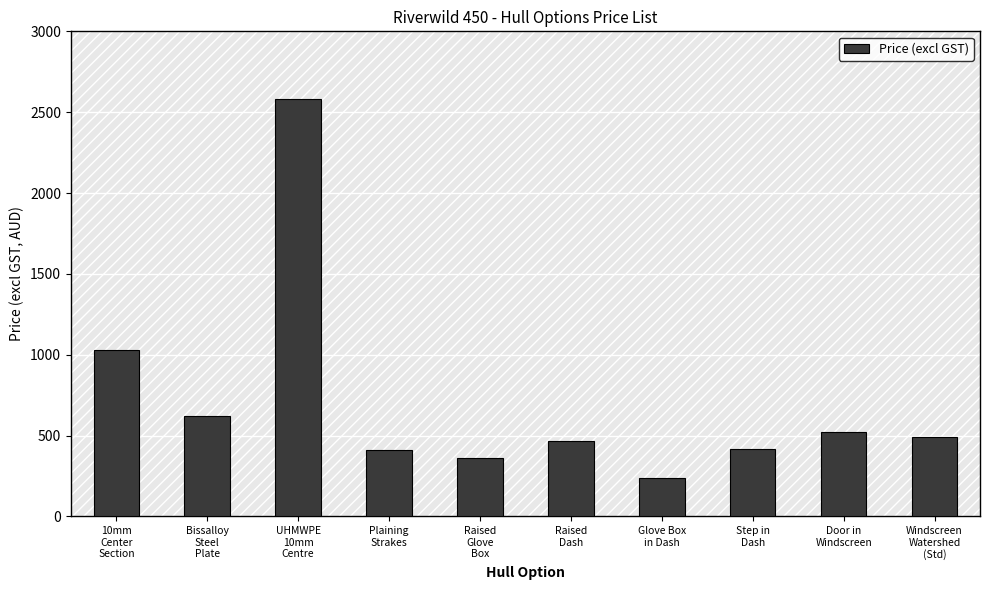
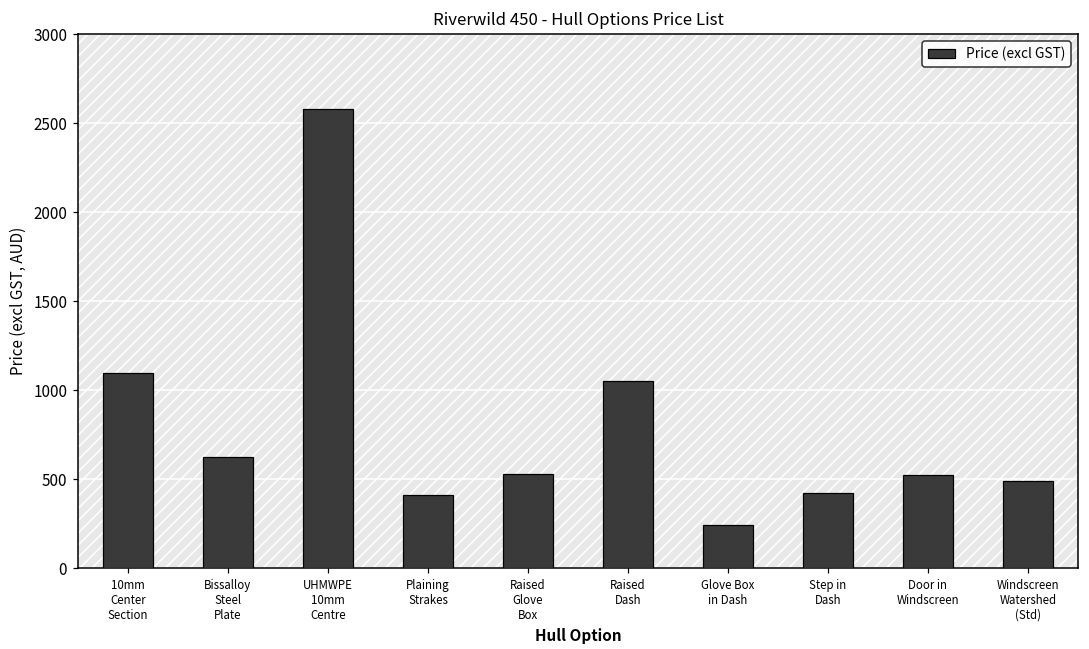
10mm Center Section: 1030 -> 1100
Raised Glove Box: 360 -> 530
Raised Dash: 470 -> 1050
